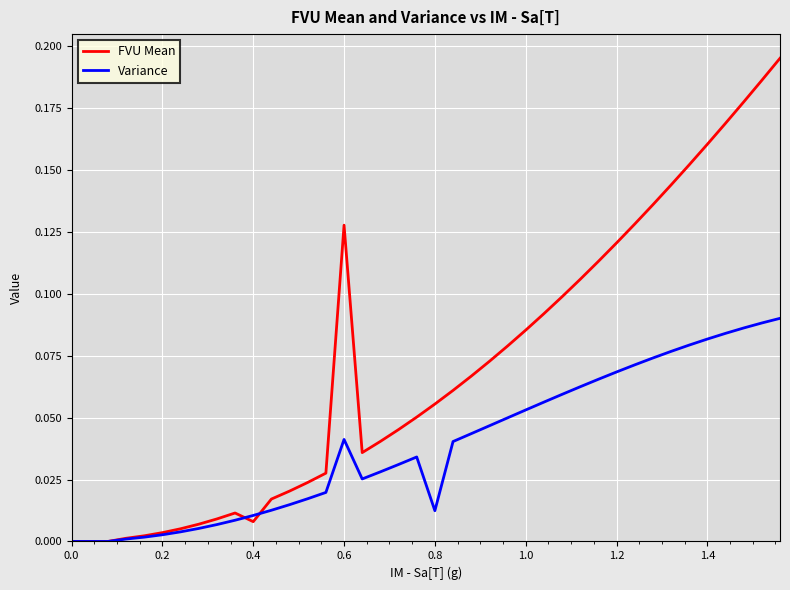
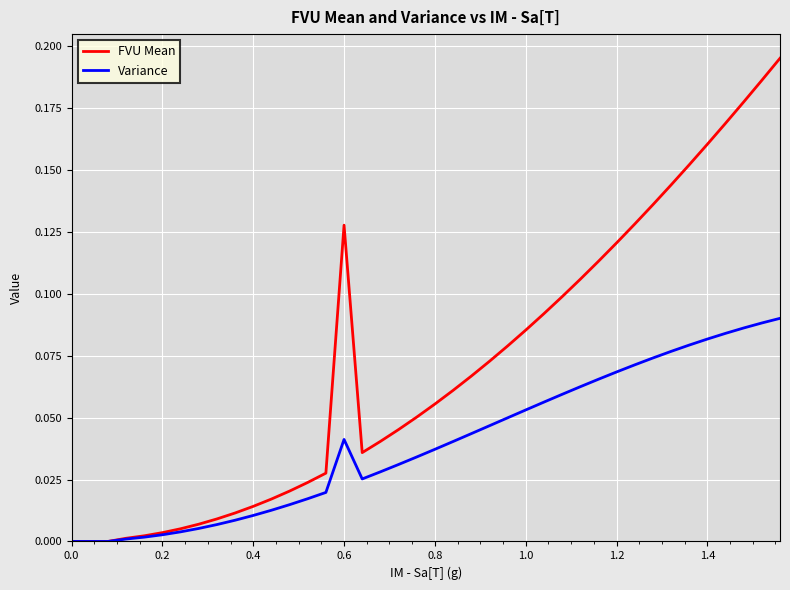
FVU Mean, 0.4: 0.008 -> 0.014
Variance, 0.8: 0.012 -> 0.037
